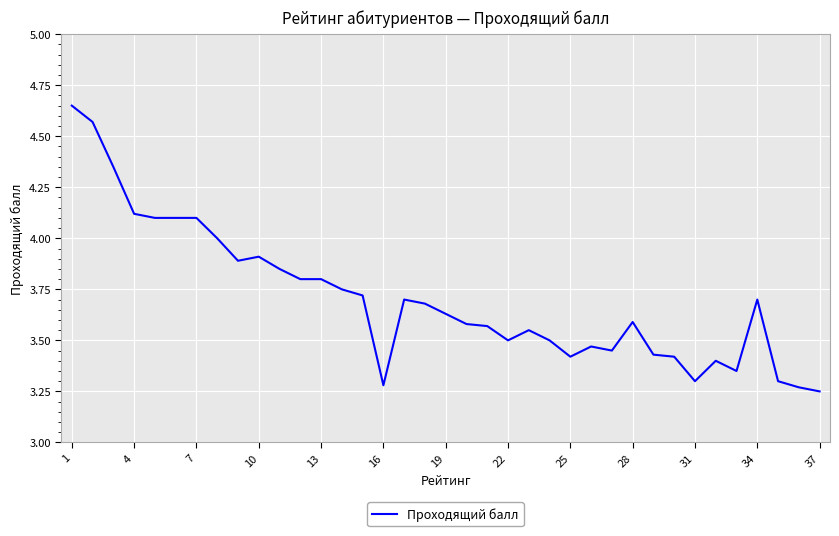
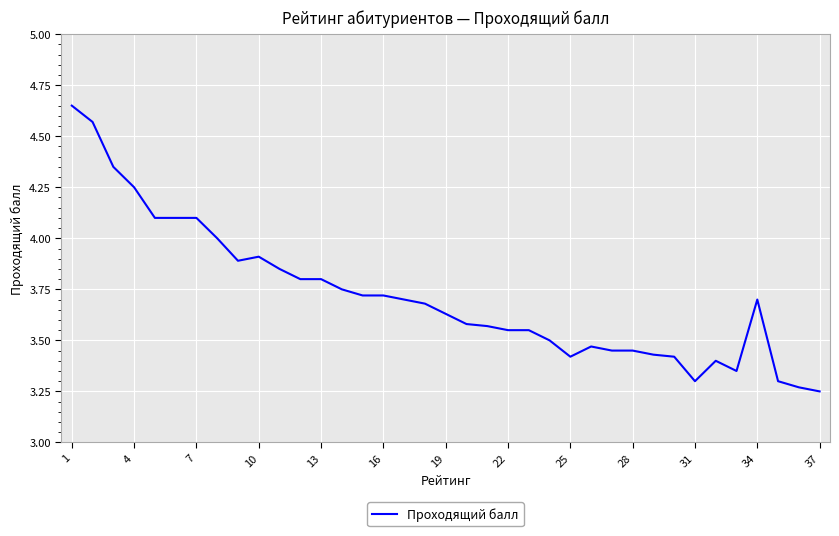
4: 4.12 -> 4.25
16: 3.28 -> 3.72
22: 3.50 -> 3.55
28: 3.59 -> 3.45
